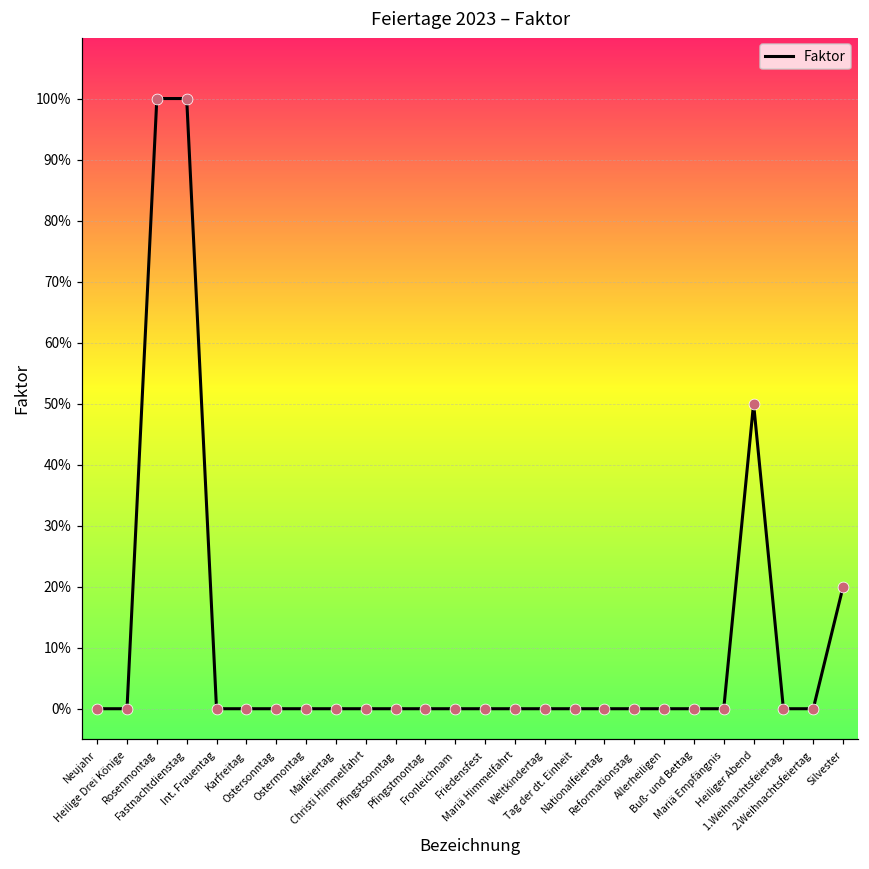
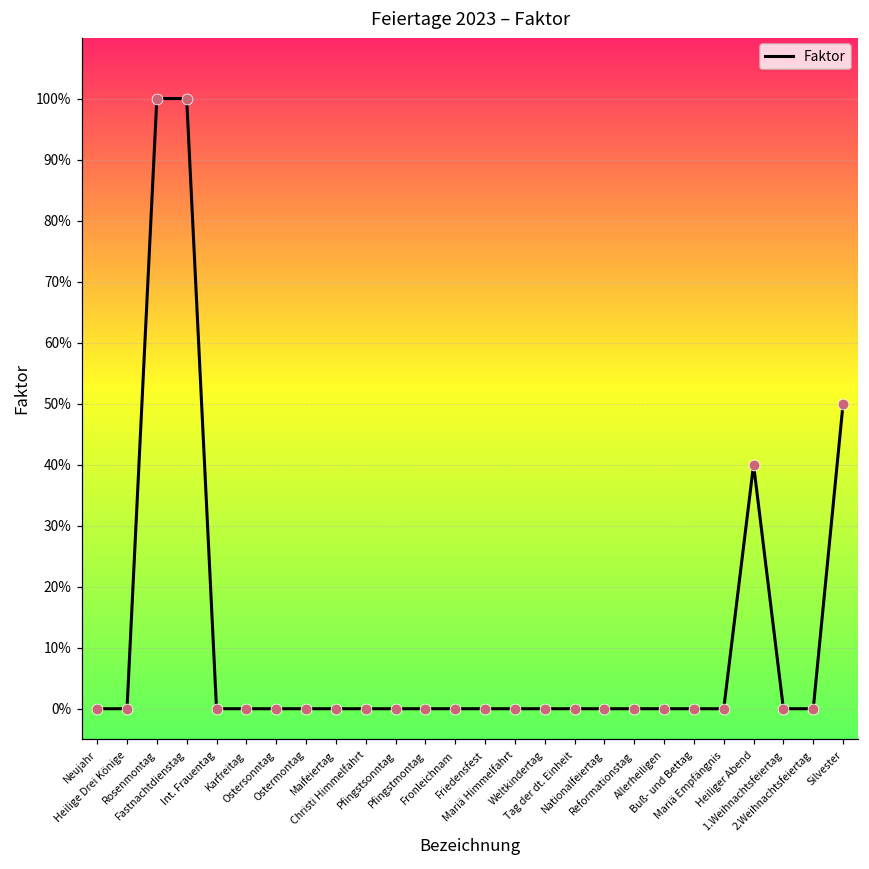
Heiliger Abend: 50% -> 40%
Silvester: 20% -> 50%
